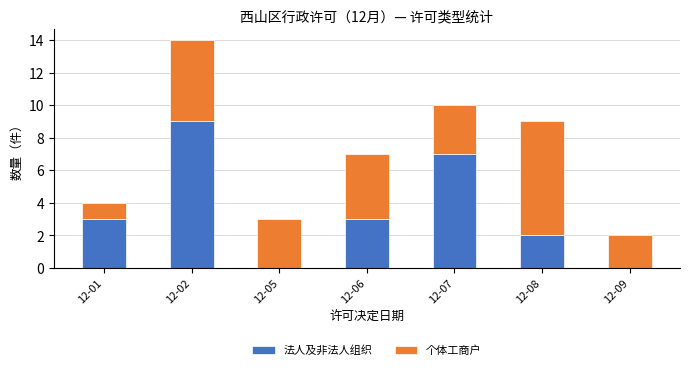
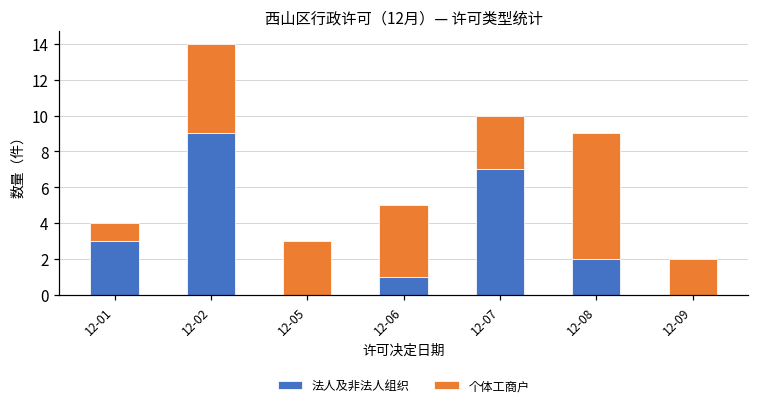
法人及非法人组织, 12-06: 3 -> 1
